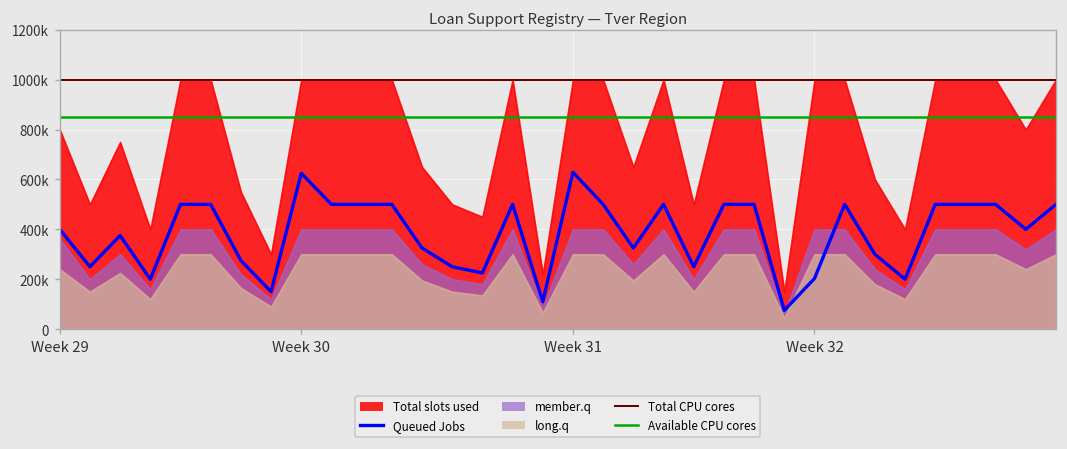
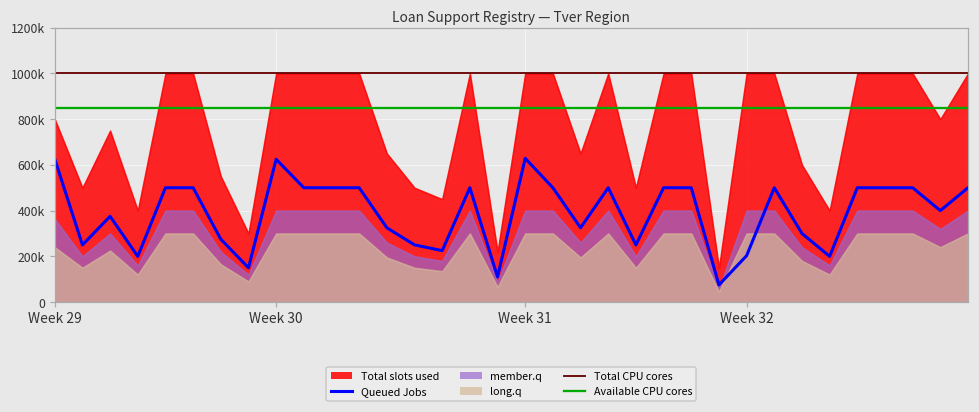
Queued Jobs, Week 29: 400000 -> 630000
